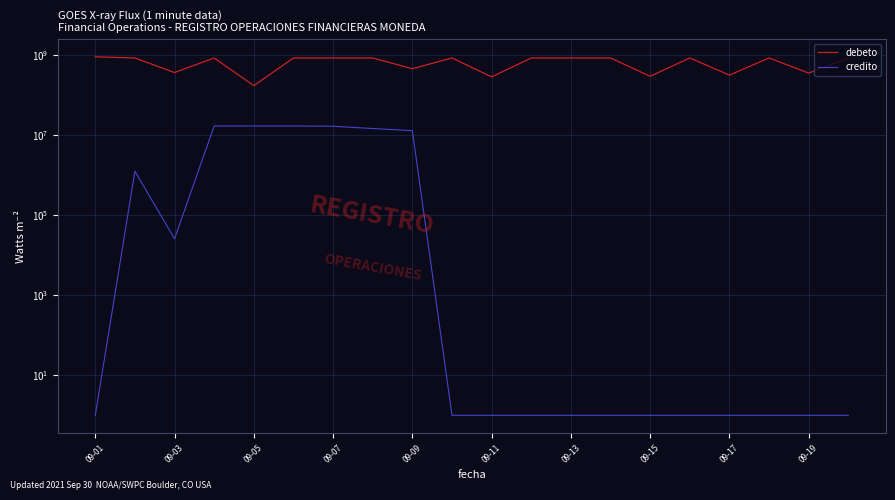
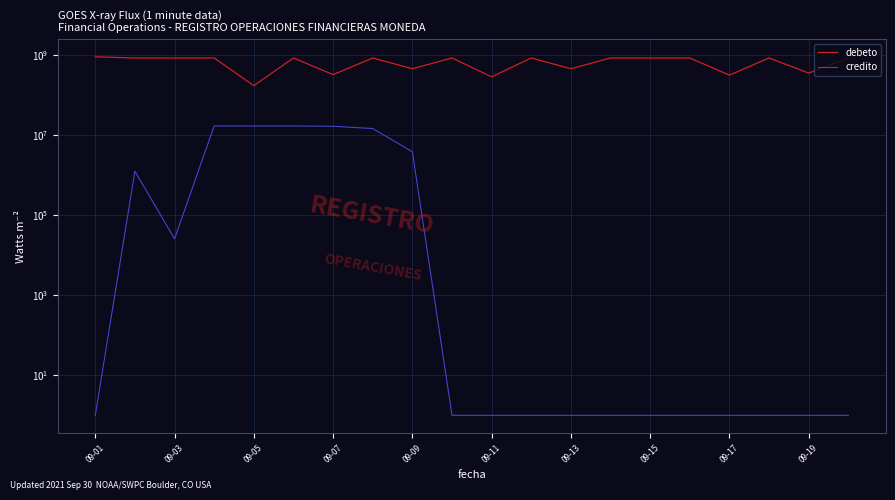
debeto, 09-03: 400000000 -> 800000000
debeto, 09-07: 800000000 -> 300000000
credito, 09-09: 13000000 -> 4000000
debeto, 09-13: 800000000 -> 500000000
debeto, 09-15: 300000000 -> 800000000
